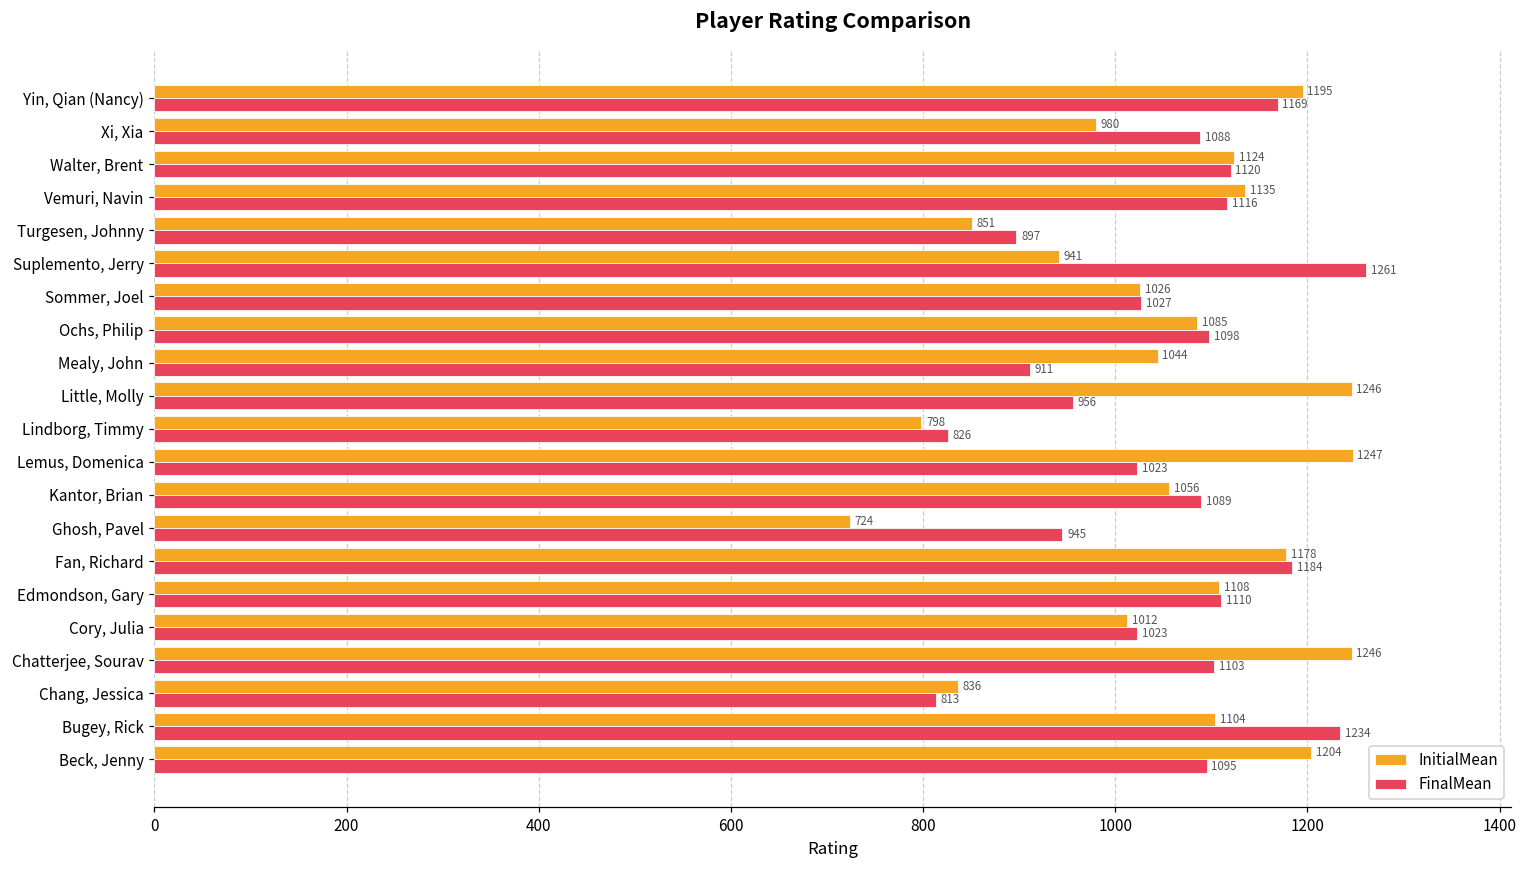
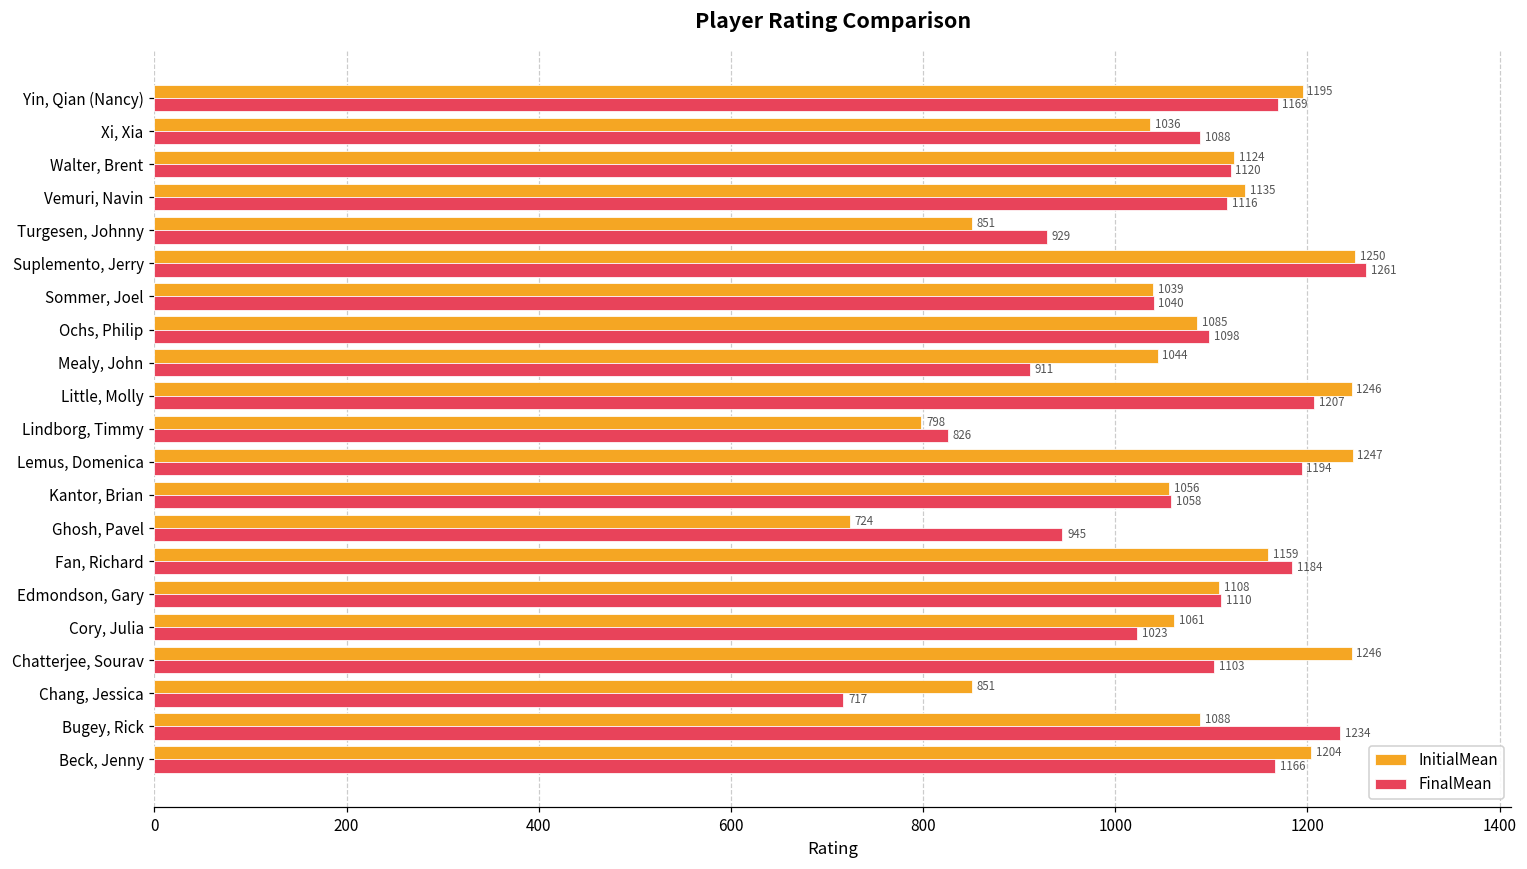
InitialMean, Xi, Xia: 980 -> 1036
FinalMean, Turgesen, Johnny: 897 -> 929
InitialMean, Suplemento, Jerry: 941 -> 1250
InitialMean, Sommer, Joel: 1026 -> 1039
FinalMean, Sommer, Joel: 1027 -> 1040
FinalMean, Little, Molly: 956 -> 1207
FinalMean, Lemus, Domenica: 1023 -> 1194
FinalMean, Kantor, Brian: 1089 -> 1058
InitialMean, Fan, Richard: 1178 -> 1159
InitialMean, Cory, Julia: 1012 -> 1061
InitialMean, Chang, Jessica: 836 -> 851
FinalMean, Chang, Jessica: 813 -> 717
InitialMean, Bugey, Rick: 1104 -> 1088
FinalMean, Beck, Jenny: 1095 -> 1166
